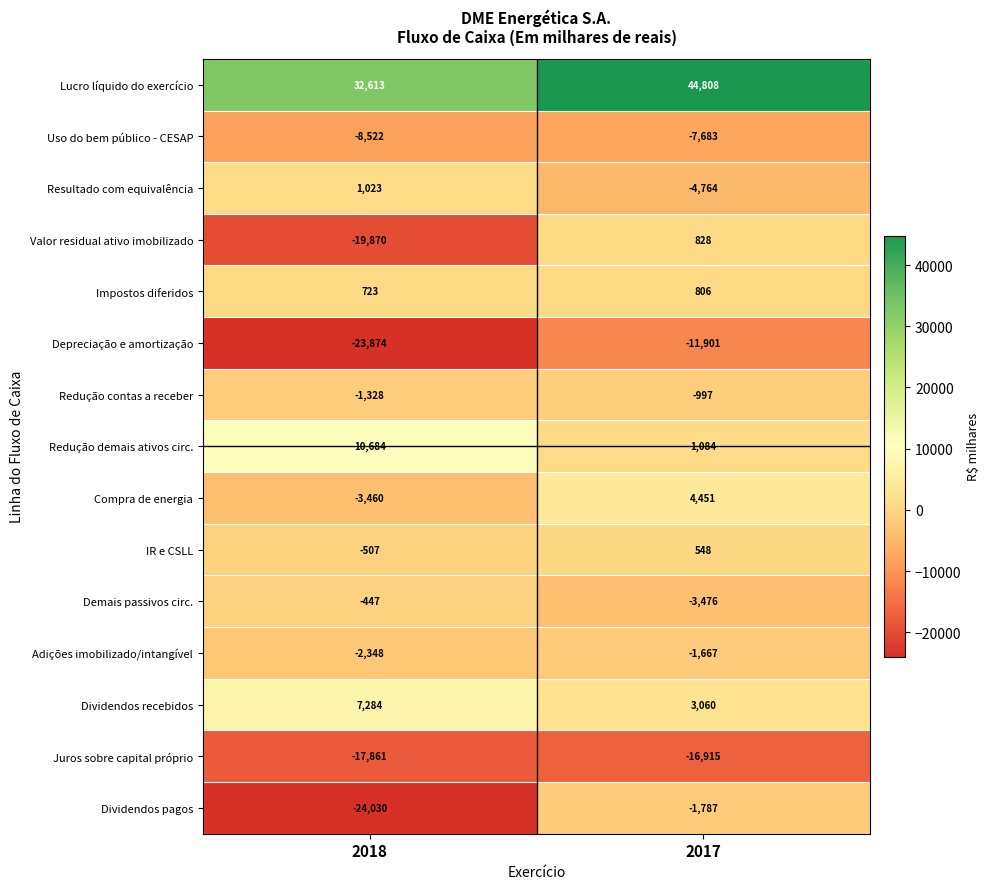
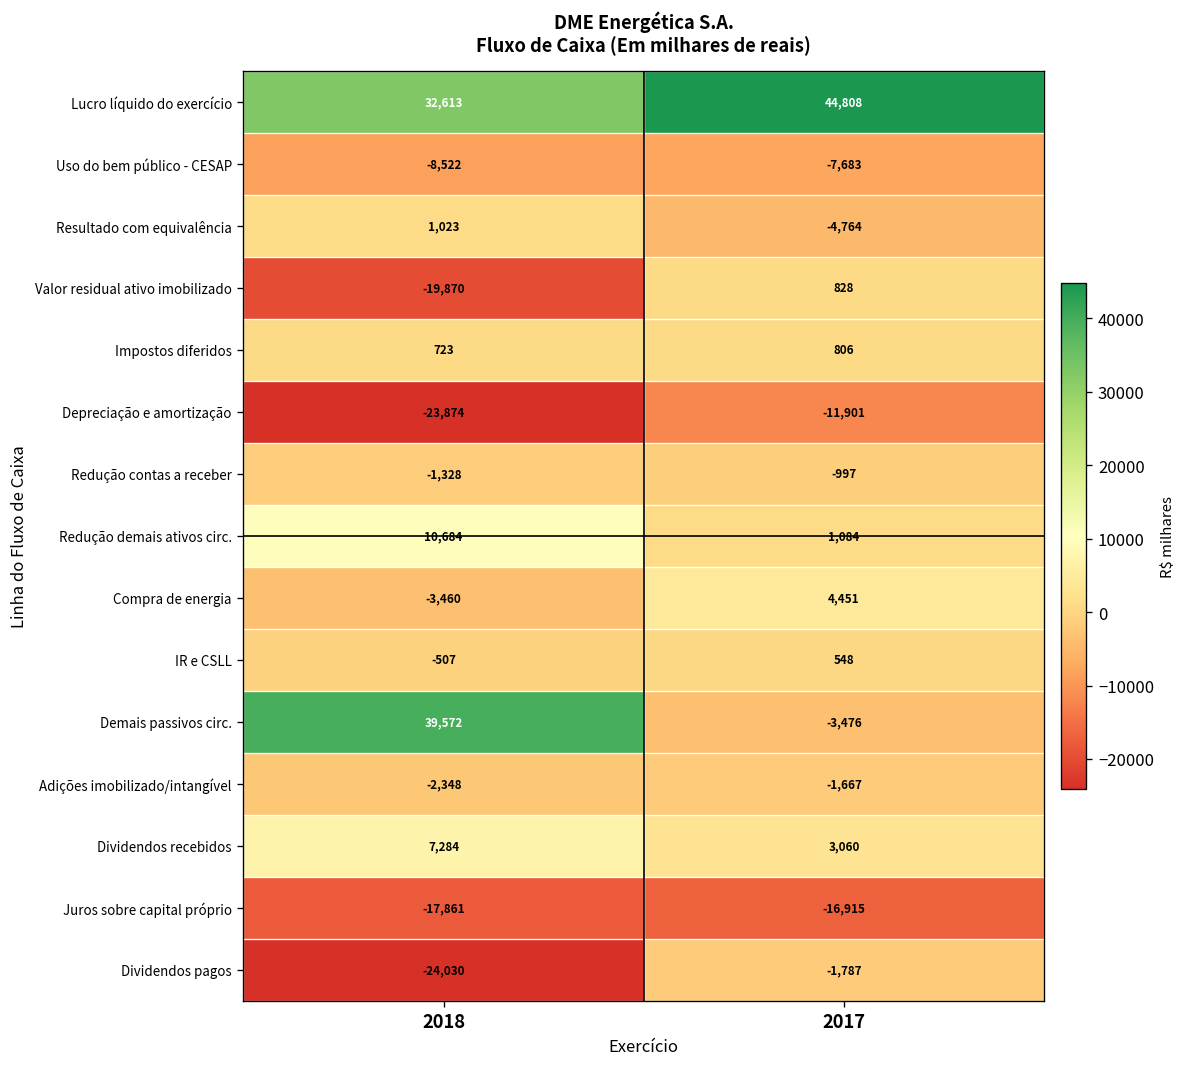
Demais passivos circ., 2018: -447 -> 39,572
